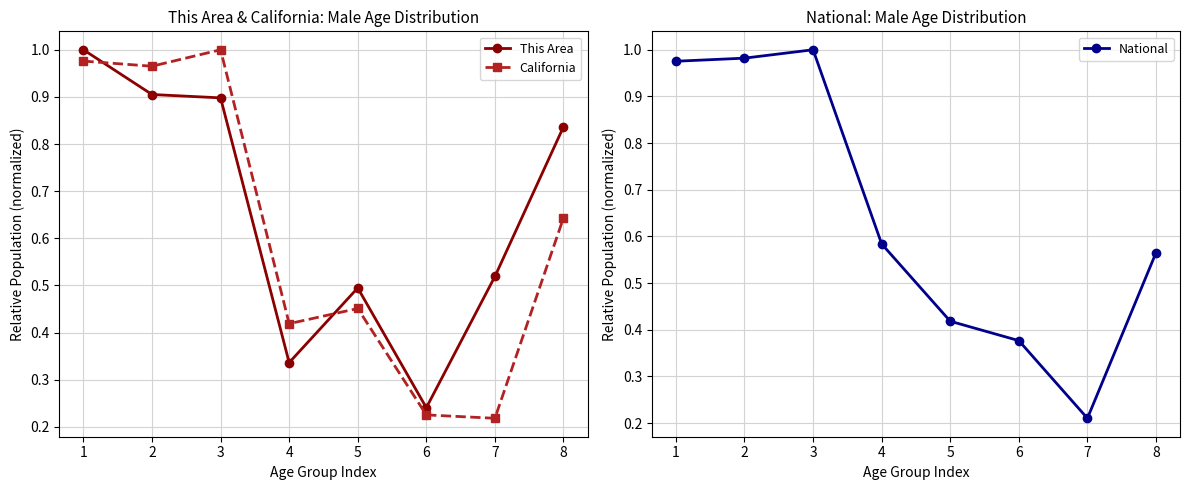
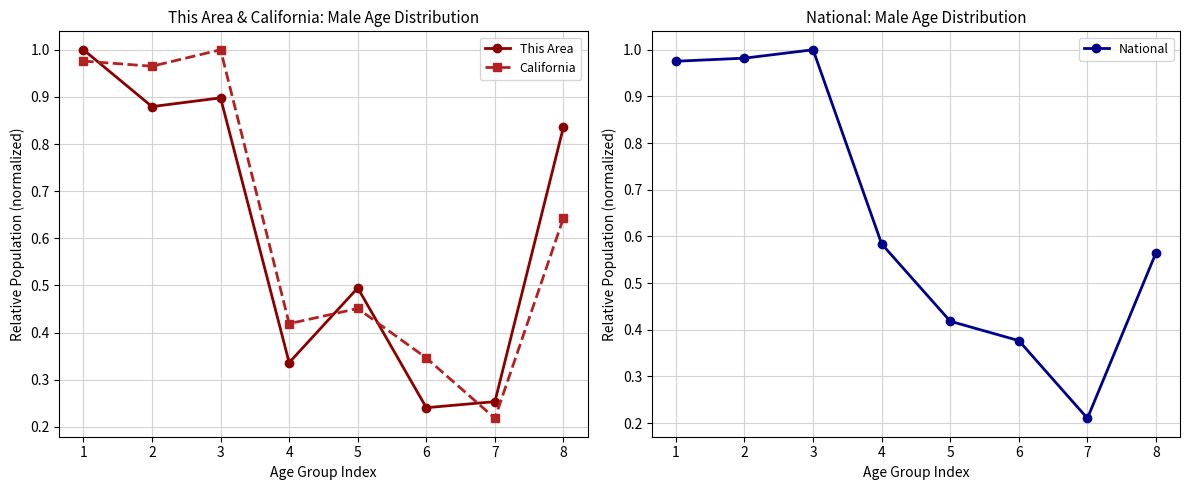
This Area & California: Male Age Distribution, This Area, 2: 0.91 -> 0.88
This Area & California: Male Age Distribution, California, 6: 0.23 -> 0.35
This Area & California: Male Age Distribution, This Area, 7: 0.52 -> 0.25
